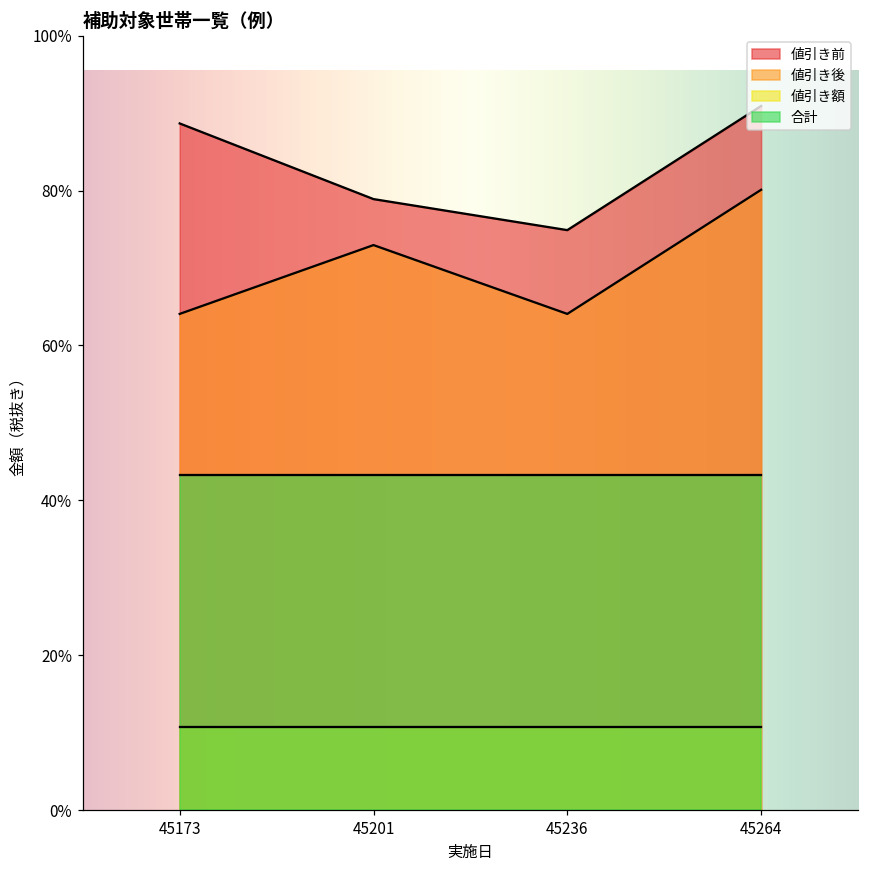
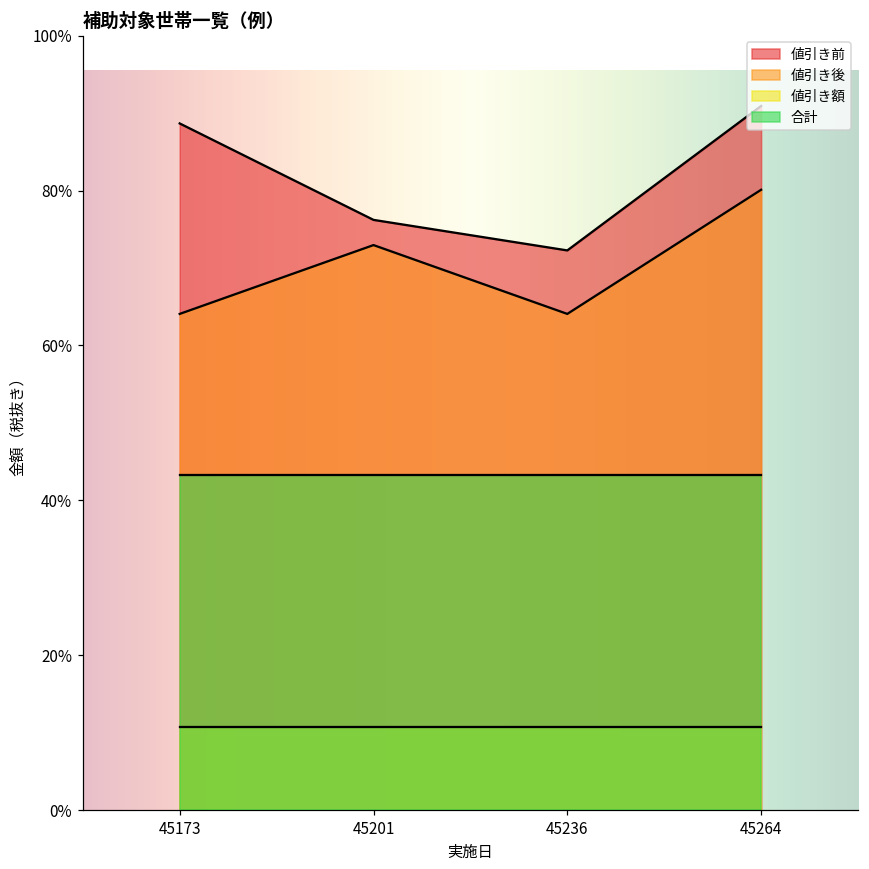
値引き前, 45201: 79% -> 76%
値引き前, 45236: 75% -> 72%
